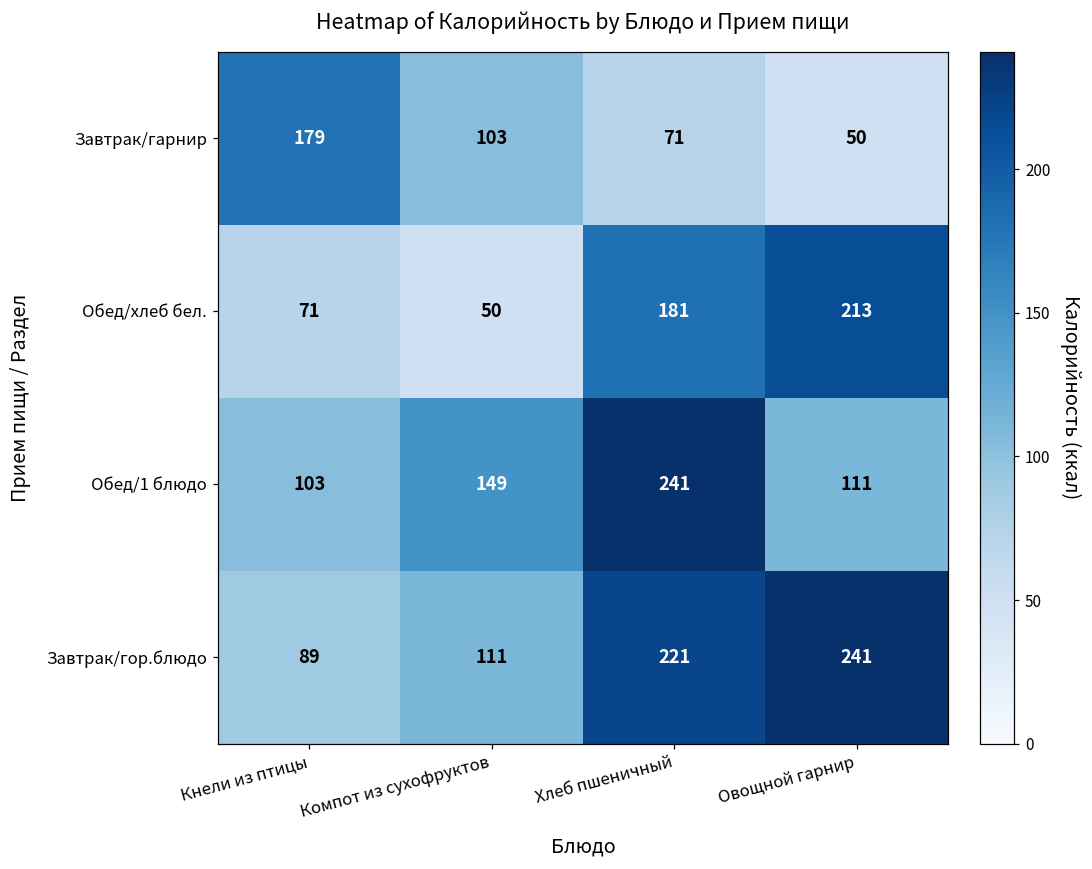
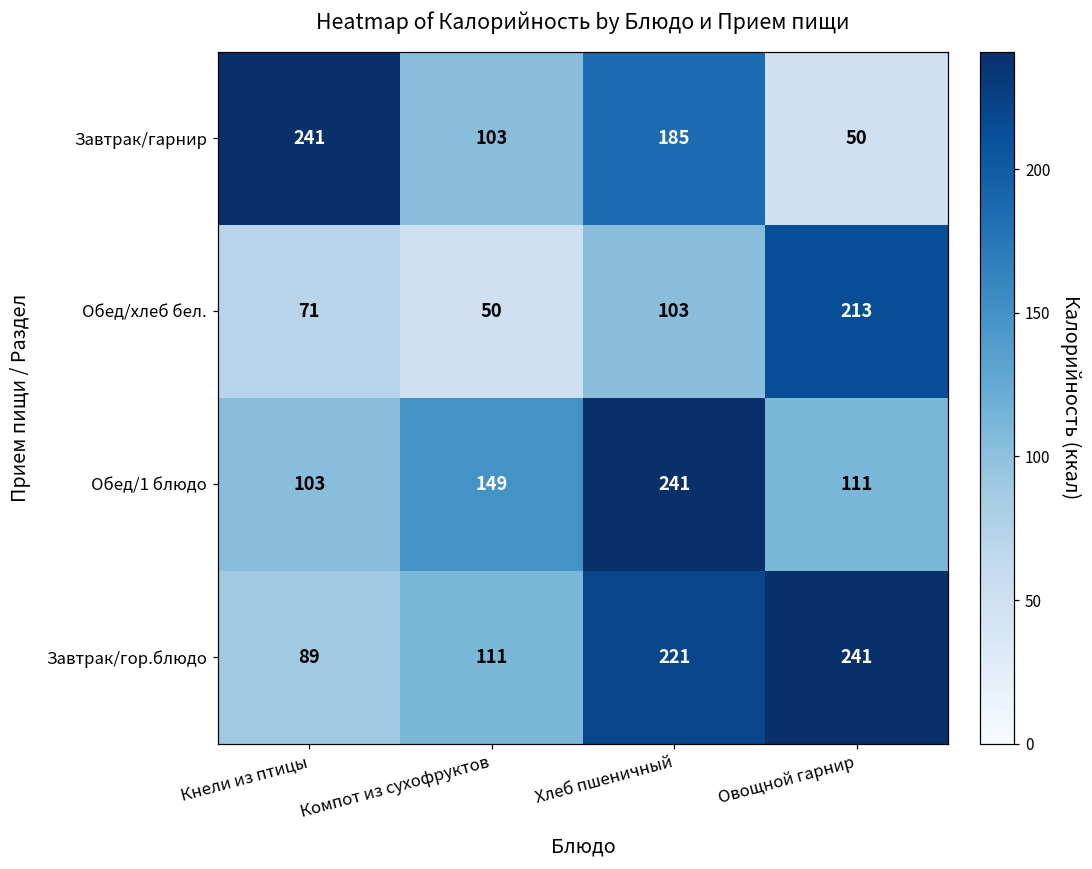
Завтрак/гарнир, Кнели из птицы: 179 -> 241
Завтрак/гарнир, Хлеб пшеничный: 71 -> 185
Обед/хлеб бел., Хлеб пшеничный: 181 -> 103
